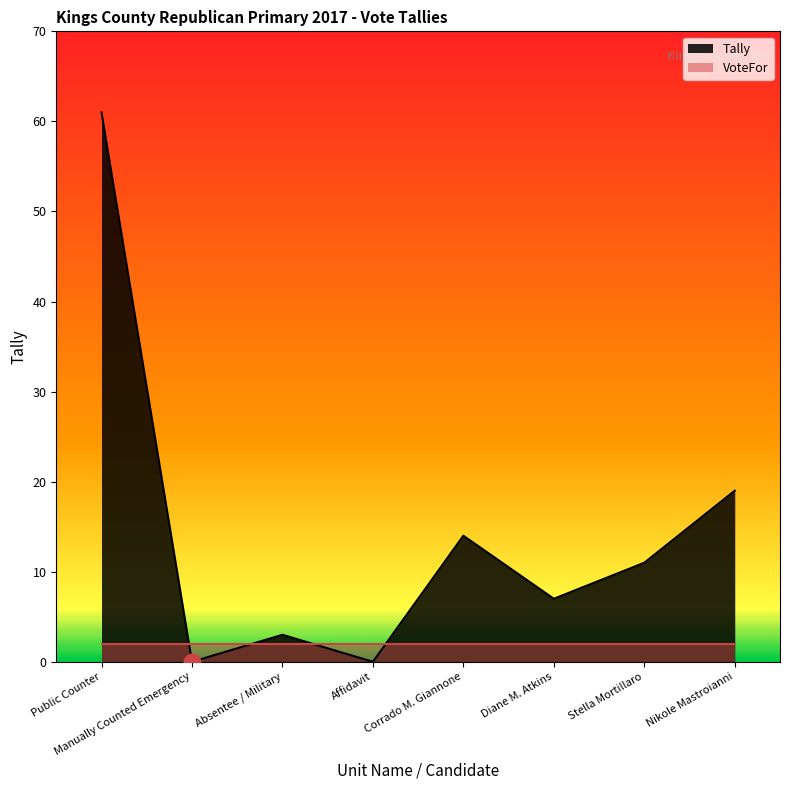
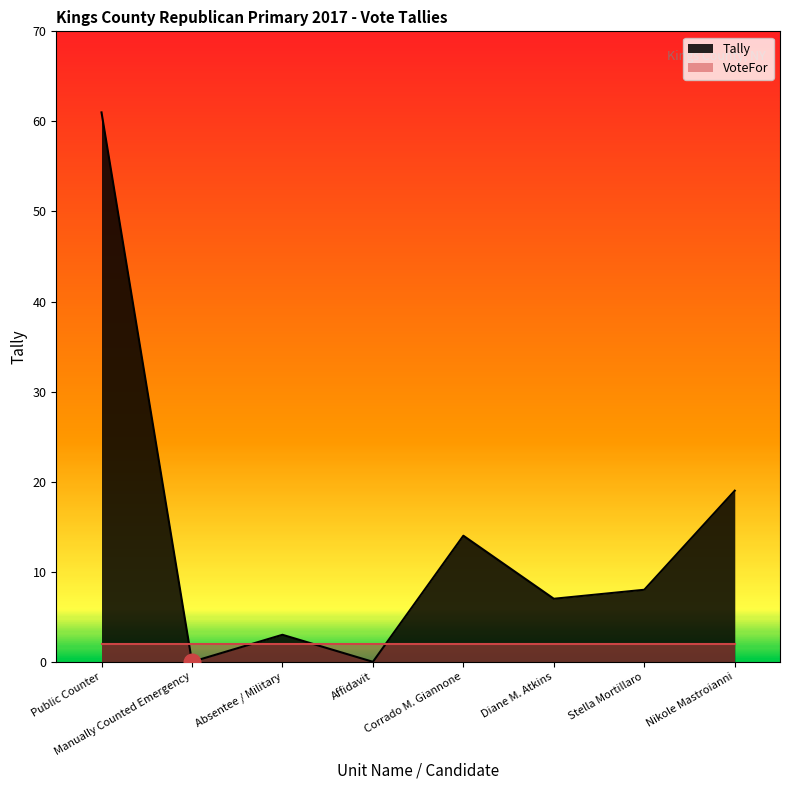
Tally, Stella Mortillaro: 11 -> 8
